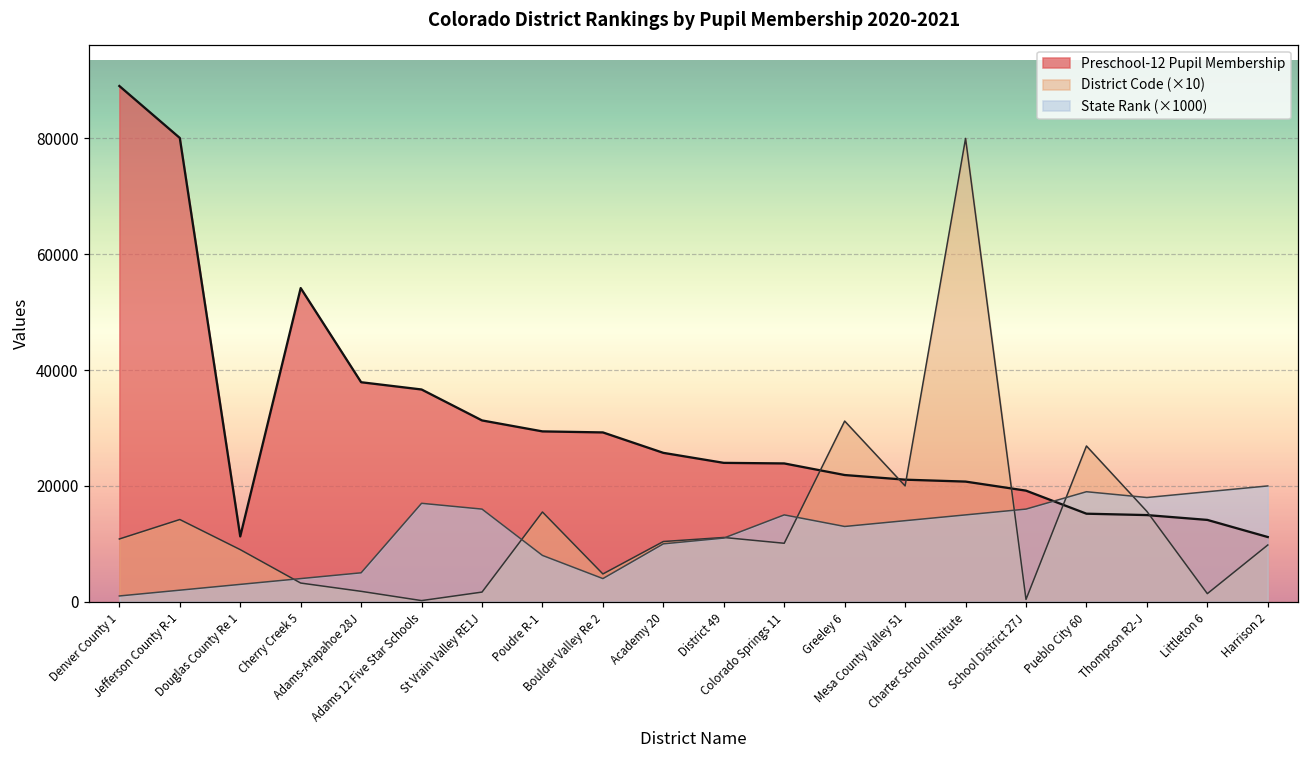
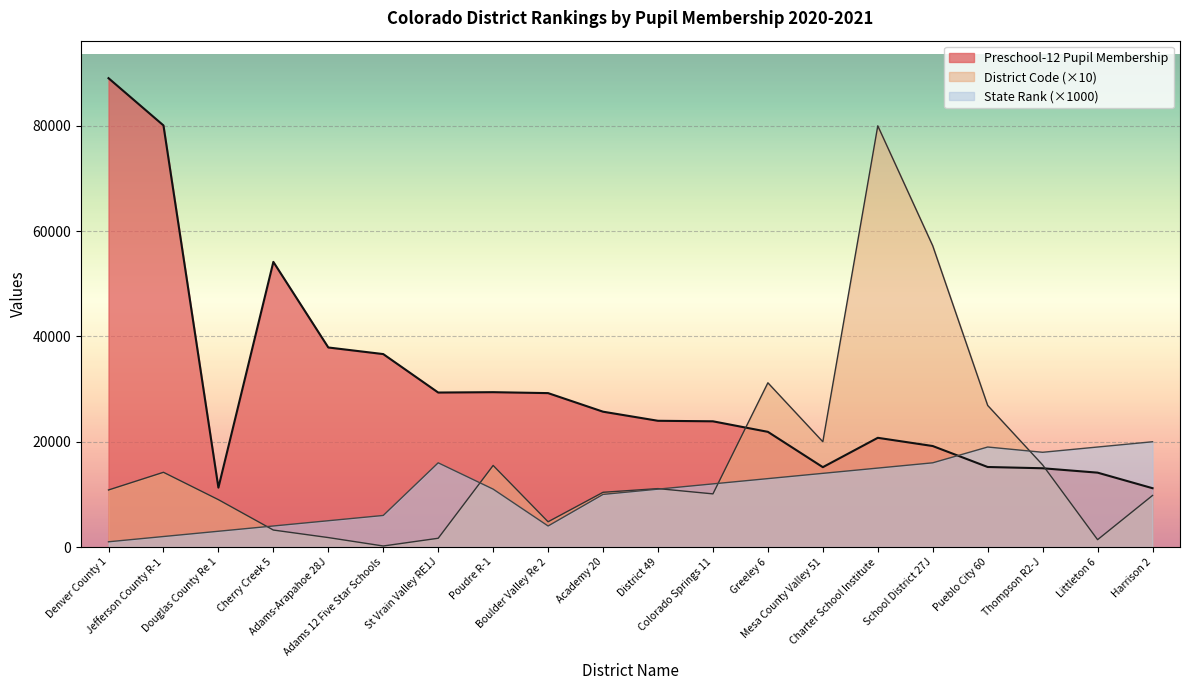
State Rank (×1000), Adams 12 Five Star Schools: 17000 -> 6000
Preschool-12 Pupil Membership, St Vrain Valley RE1J: 31000 -> 29000
State Rank (×1000), Poudre R-1: 8000 -> 11000
State Rank (×1000), Colorado Springs 11: 15000 -> 12000
Preschool-12 Pupil Membership, Mesa County Valley 51: 21000 -> 15000
District Code (×10), School District 27J: 0 -> 57000
